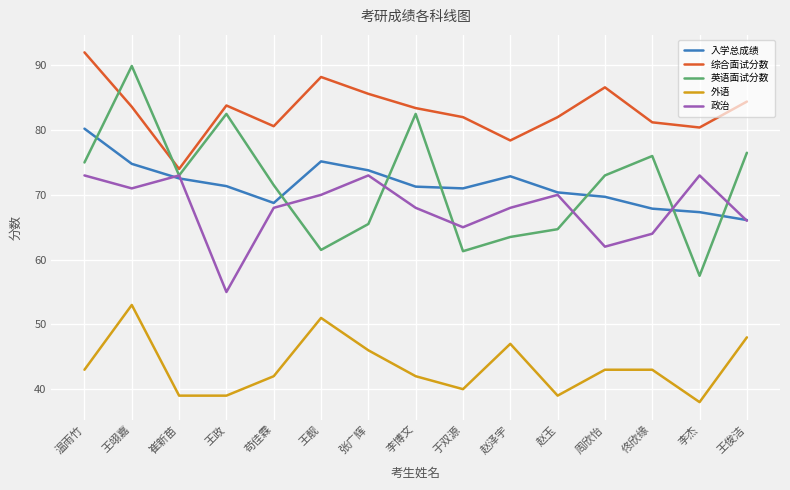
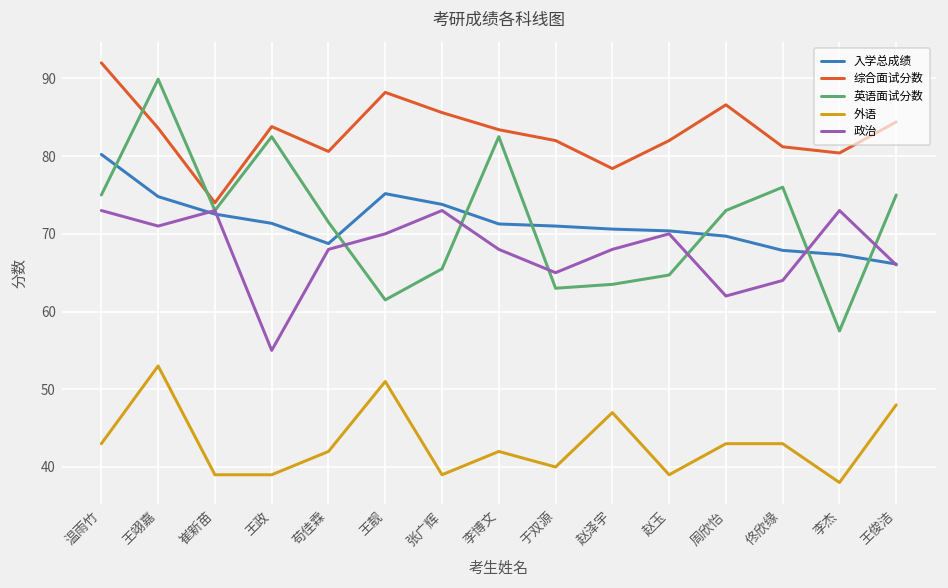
外语, 张广辉: 46 -> 39
英语面试分数, 于双源: 61 -> 63
入学总成绩, 赵泽宇: 73 -> 71
英语面试分数, 王俊洁: 77 -> 75
